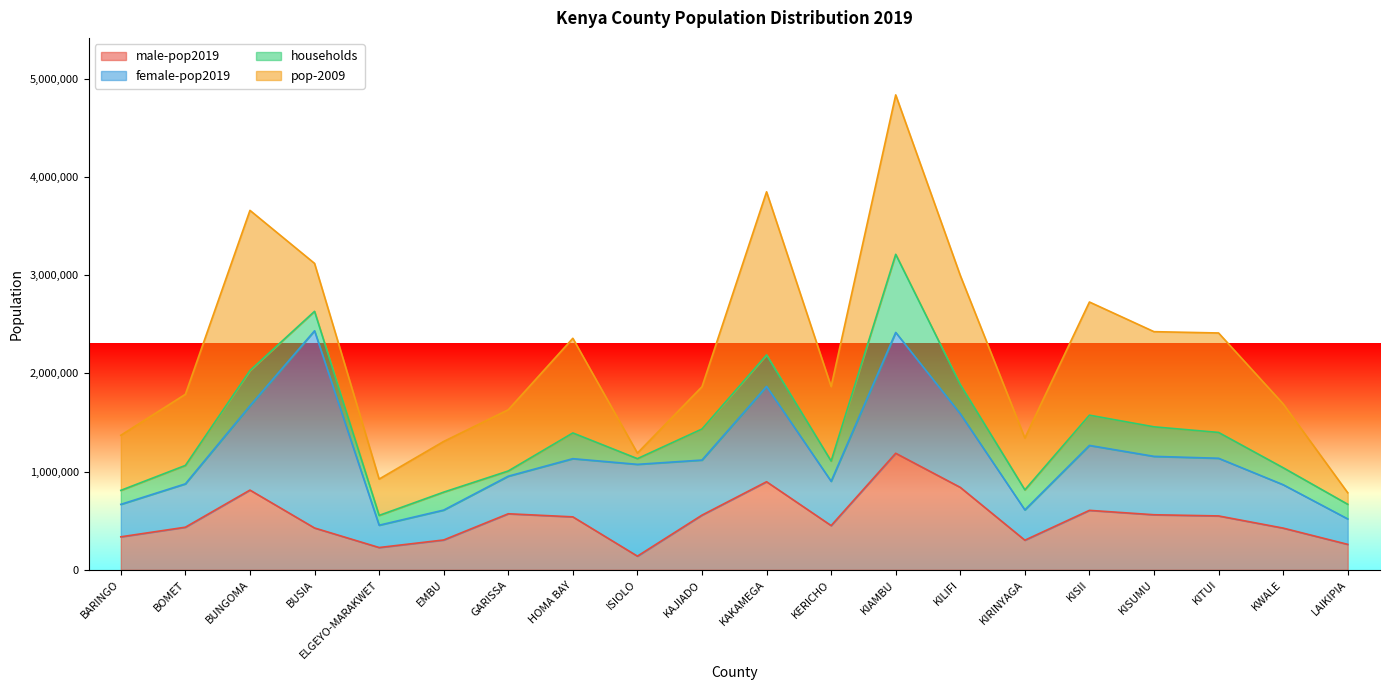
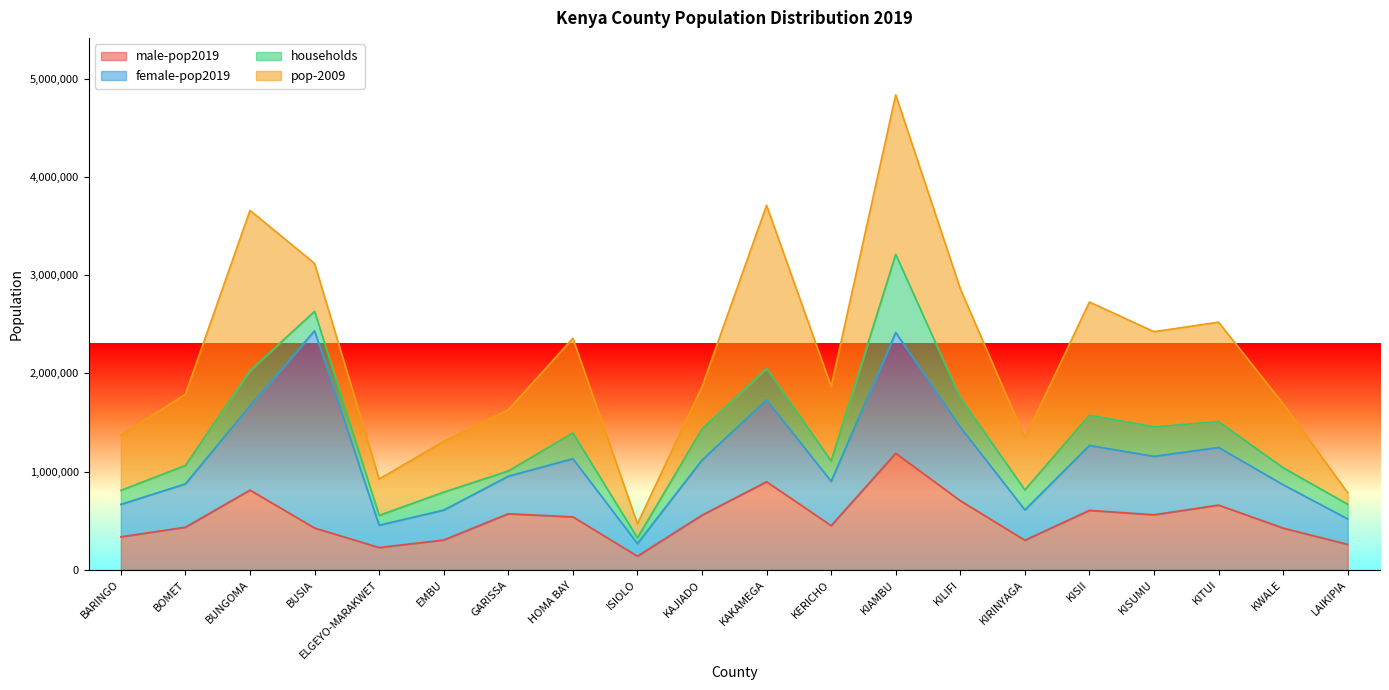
female-pop2019, ISIOLO: 900,000 -> 100,000
pop-2009, ISIOLO: 60,000 -> 140,000
female-pop2019, KAKAMEGA: 1,000,000 -> 800,000
male-pop2019, KILIFI: 800,000 -> 700,000
male-pop2019, KITUI: 500,000 -> 700,000
